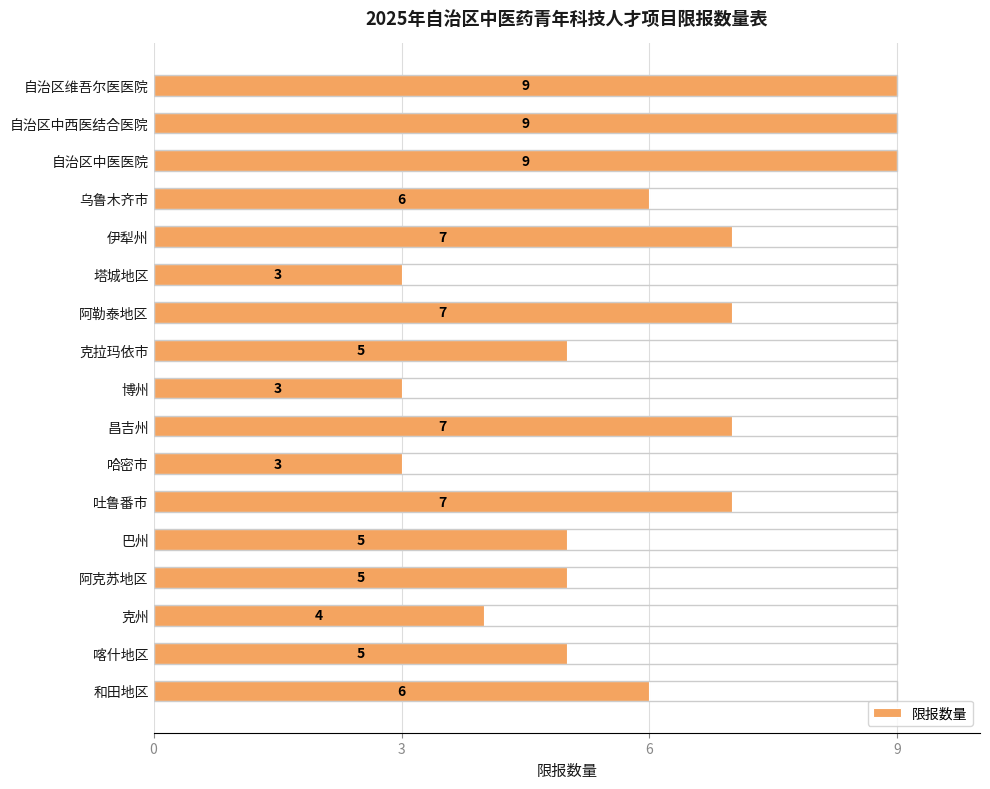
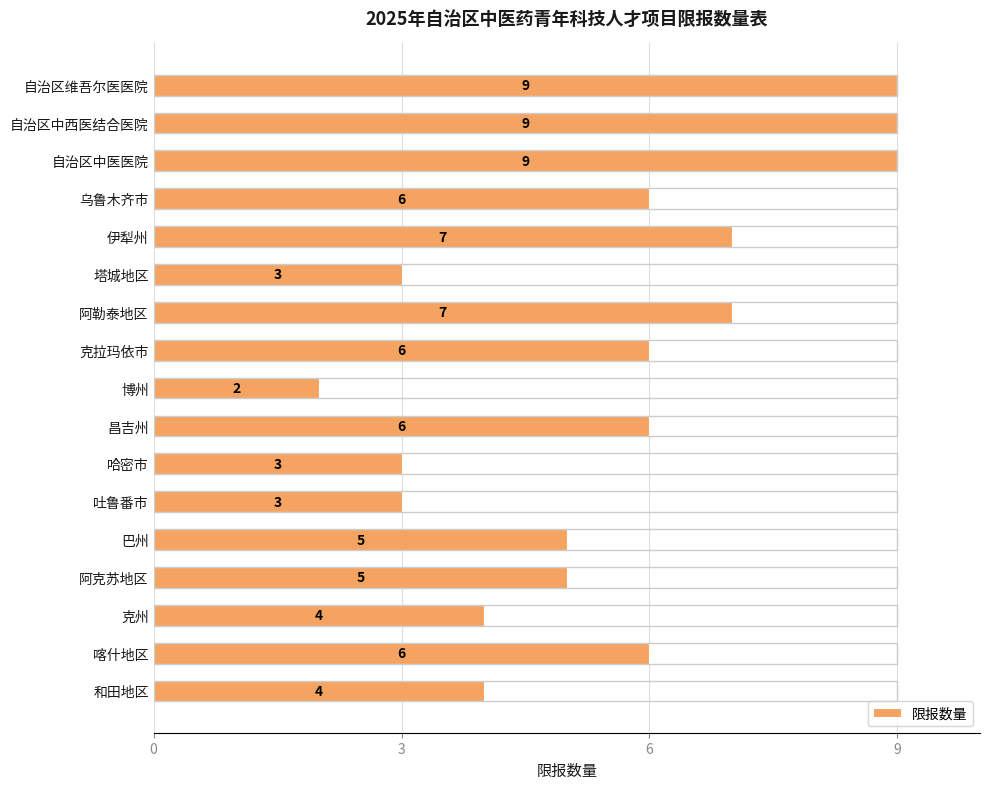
克拉玛依市: 5 -> 6
博州: 3 -> 2
昌吉州: 7 -> 6
吐鲁番市: 7 -> 3
喀什地区: 5 -> 6
和田地区: 6 -> 4
